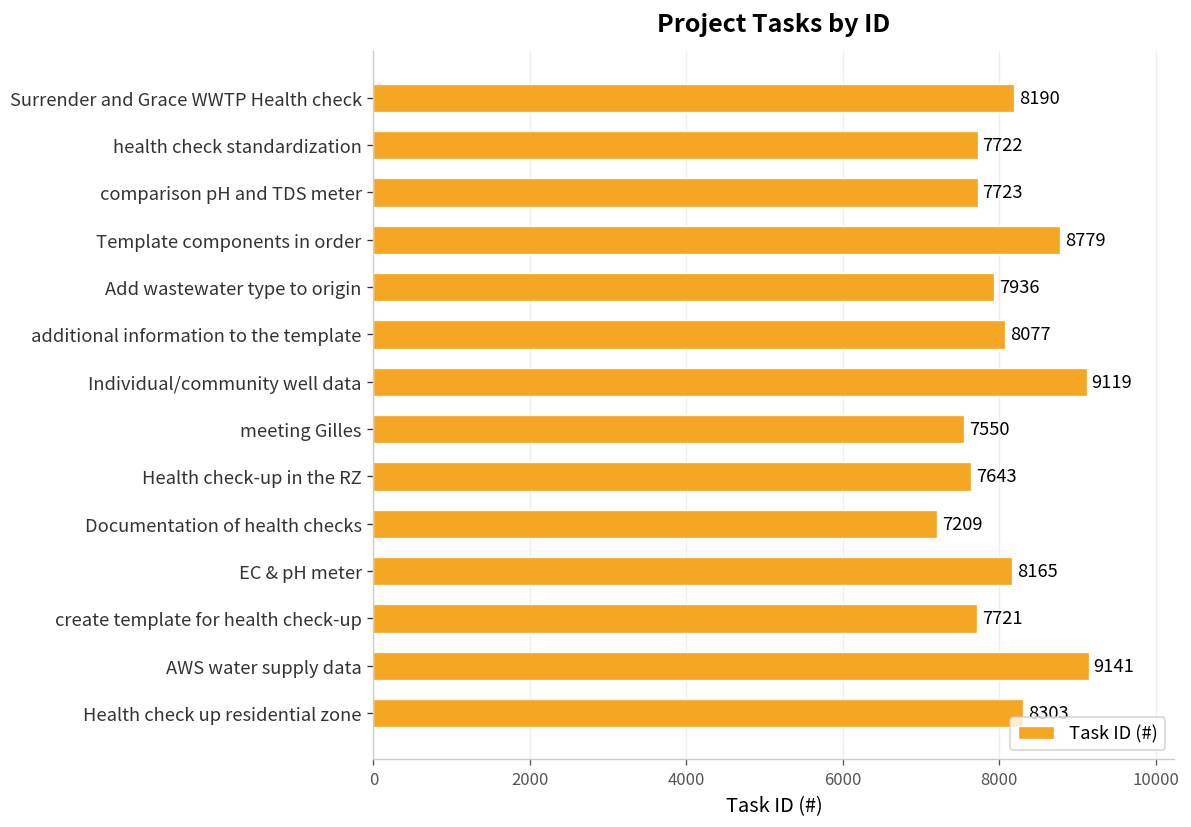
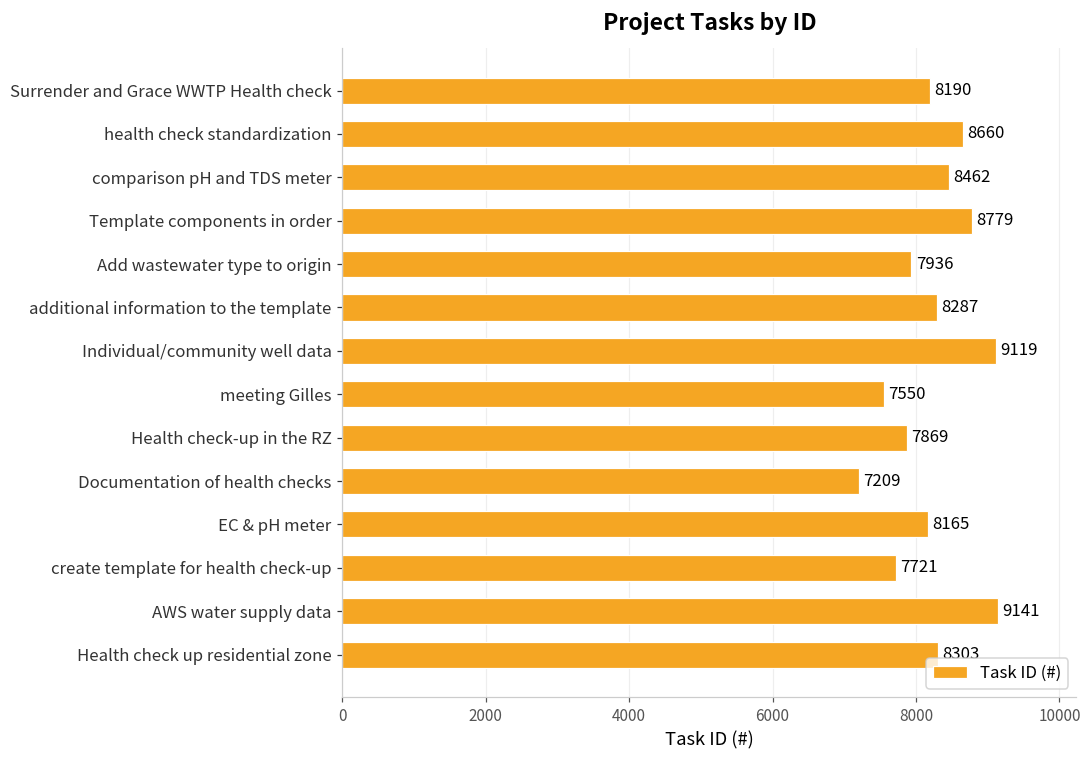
health check standardization: 7722 -> 8660
comparison pH and TDS meter: 7723 -> 8462
additional information to the template: 8077 -> 8287
Health check-up in the RZ: 7643 -> 7869
